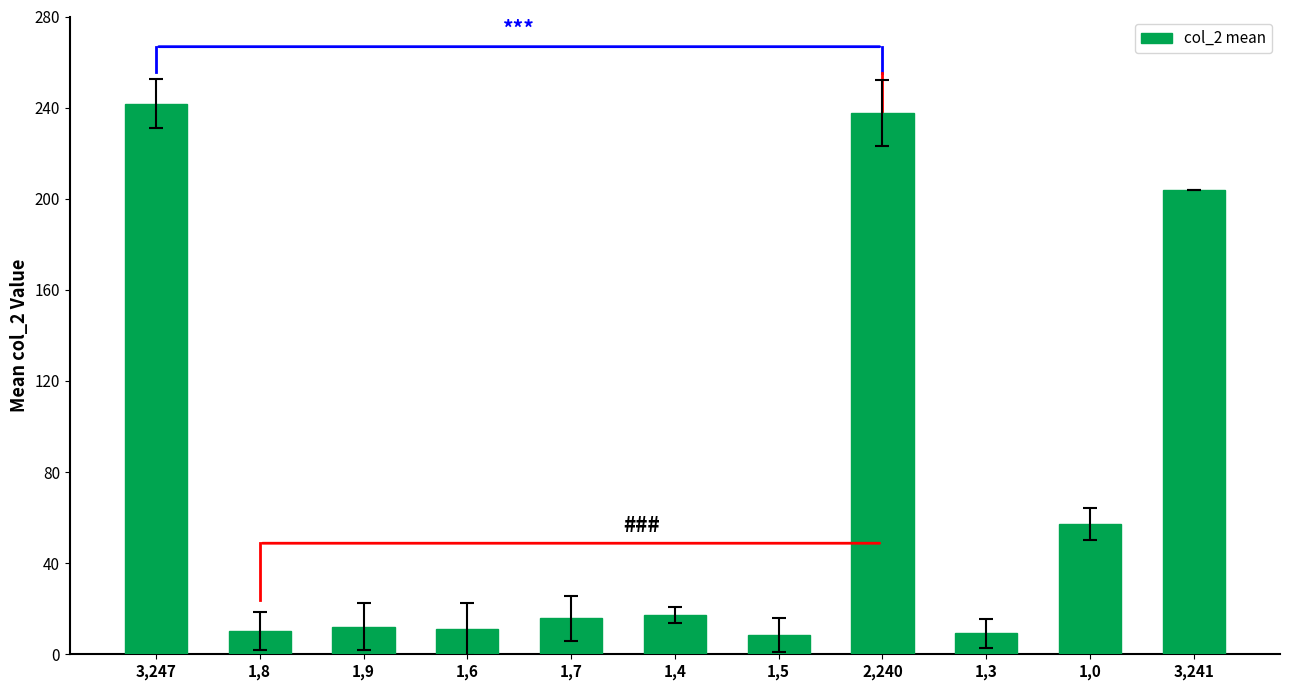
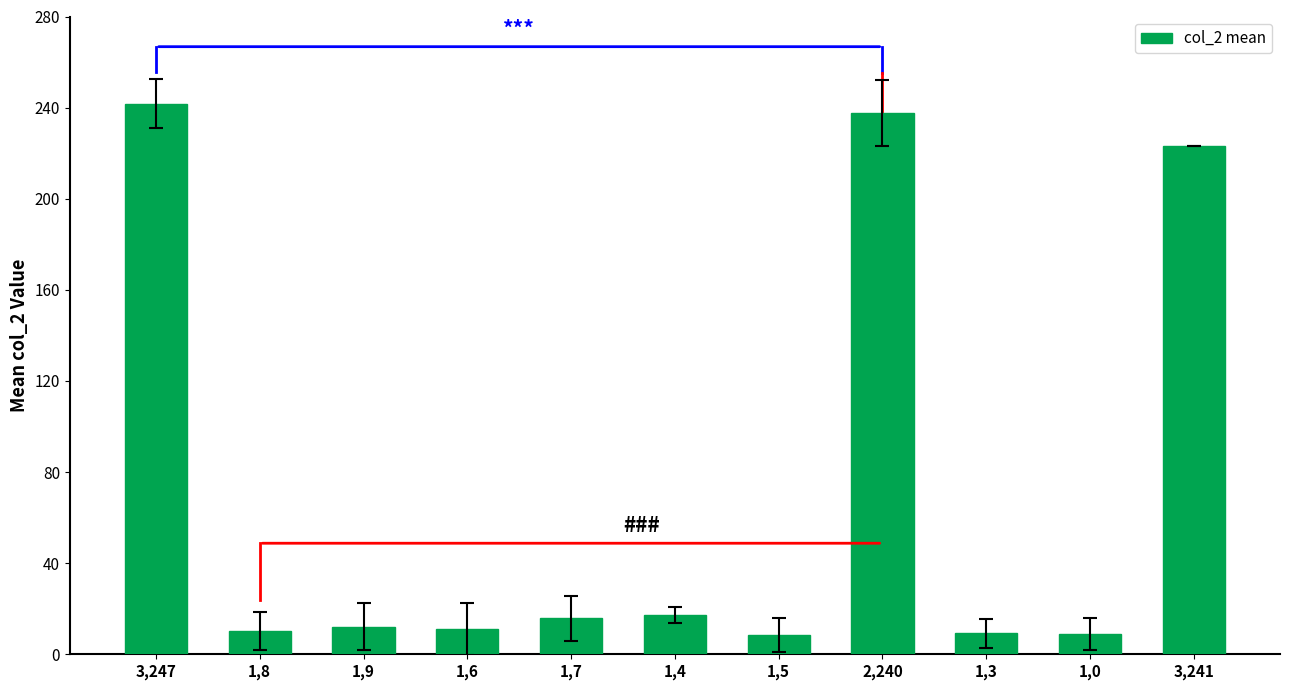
col_2 mean, 1,0: 57 -> 9
col_2 mean, 3,241: 204 -> 223
